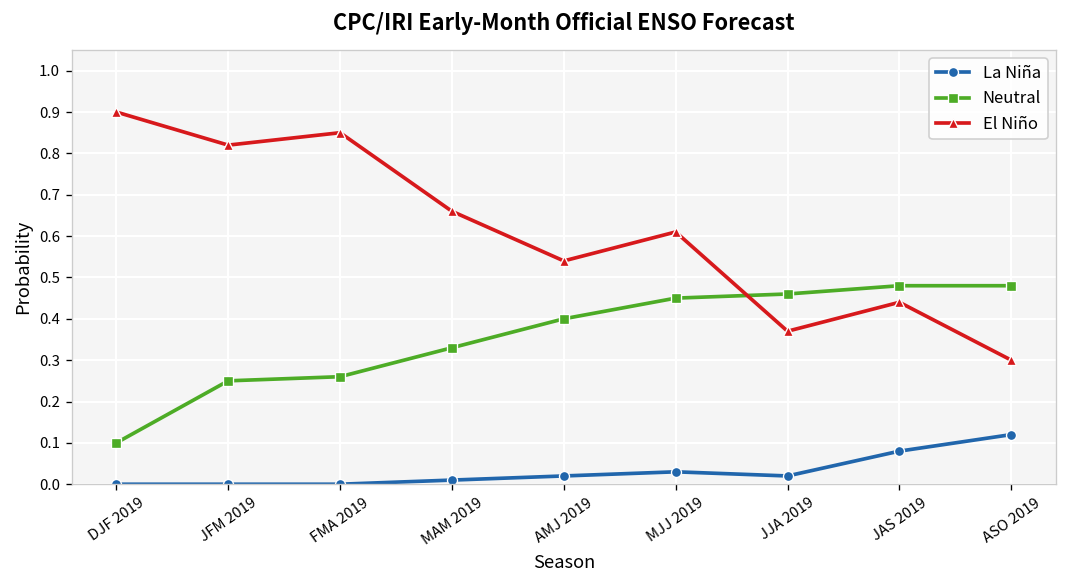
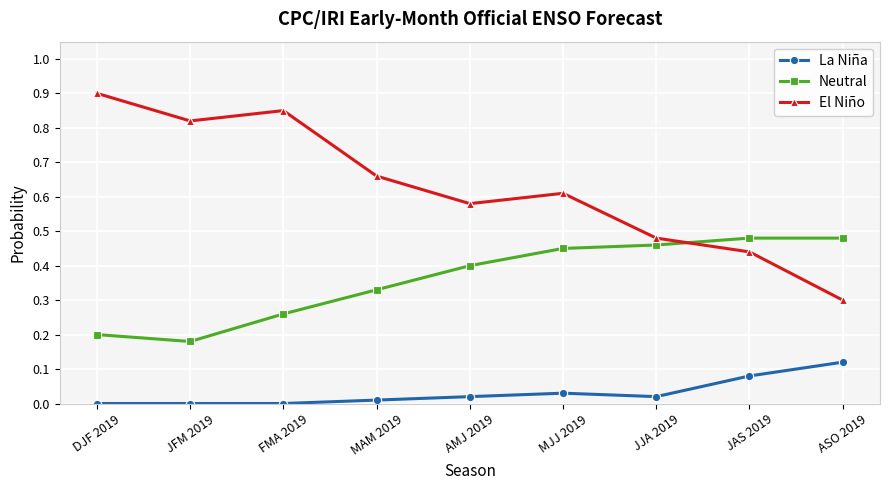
Neutral, DJF 2019: 0.1 -> 0.2
Neutral, JFM 2019: 0.25 -> 0.18
El Niño, AMJ 2019: 0.54 -> 0.58
El Niño, JJA 2019: 0.37 -> 0.48
